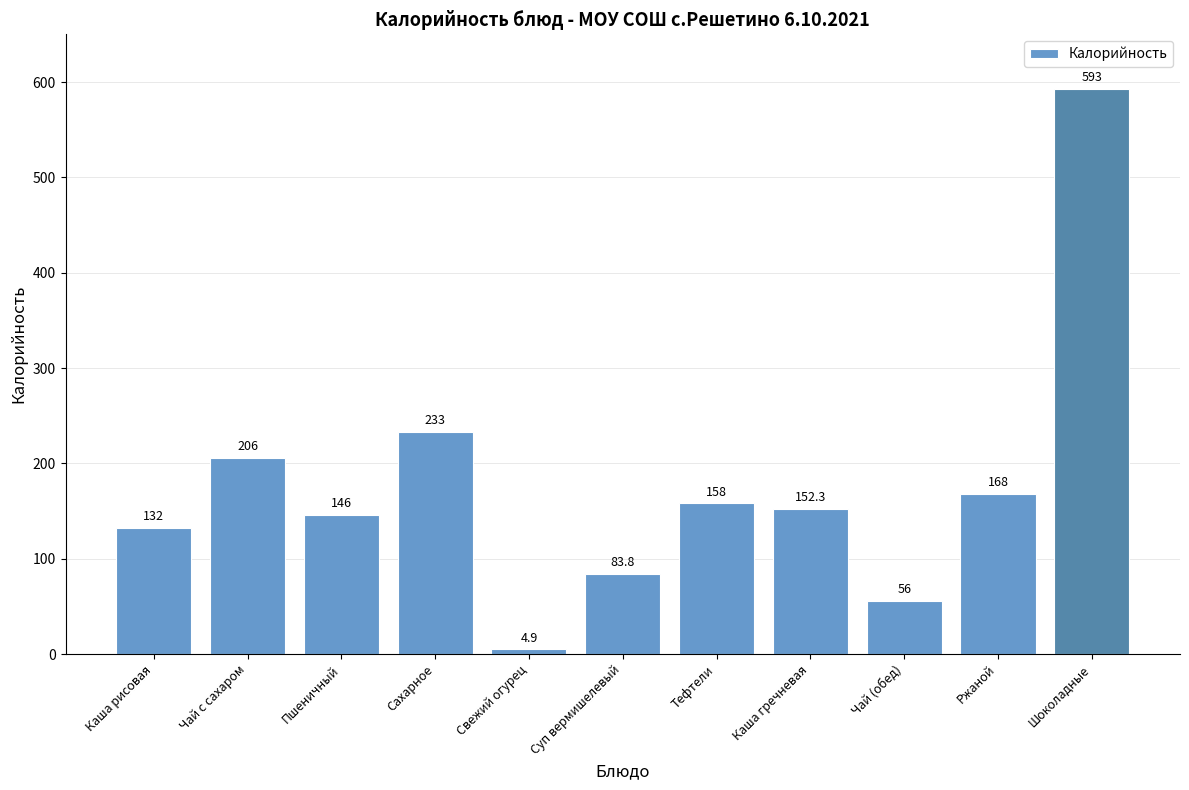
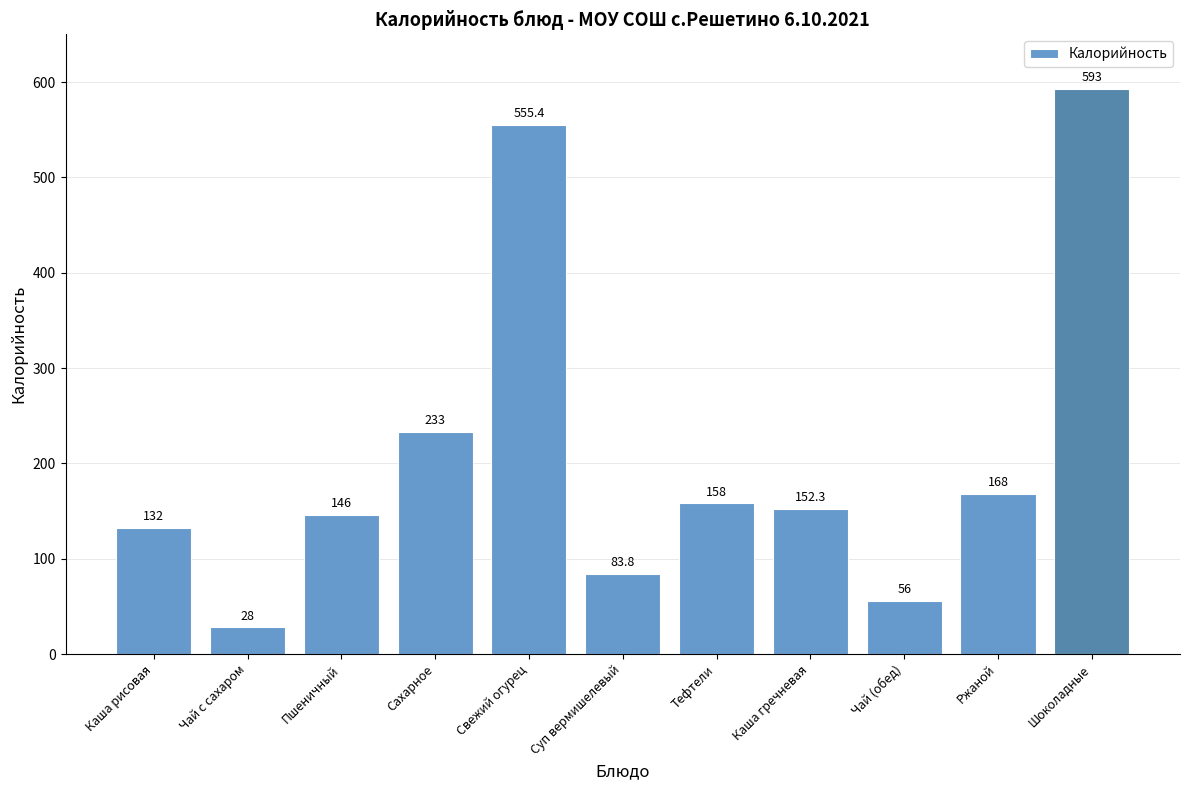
Чай с сахаром: 206 -> 28
Свежий огурец: 4.9 -> 555.4
